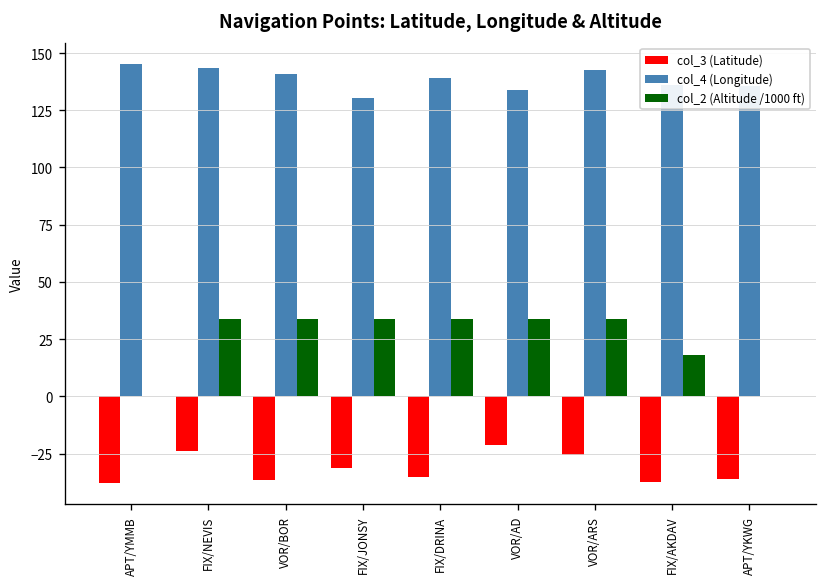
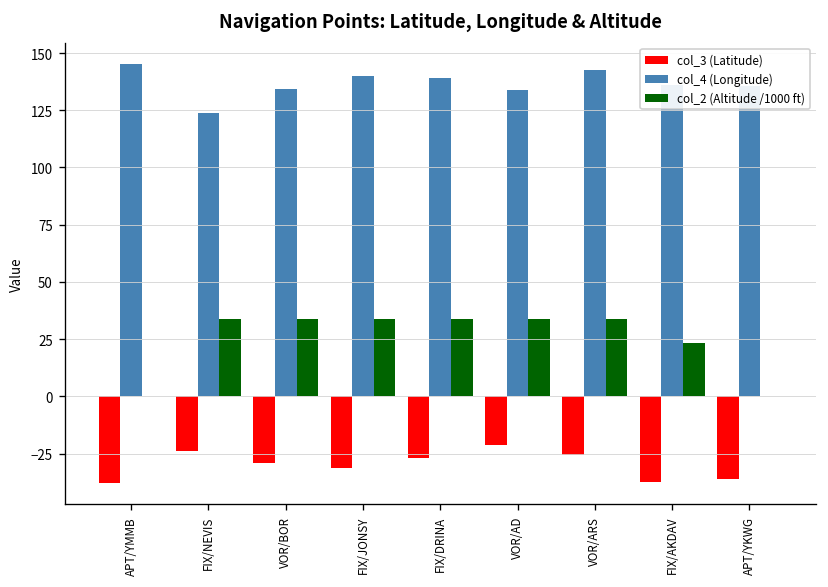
col_4 (Longitude), FIX/NEVIS: 143 -> 124
col_3 (Latitude), VOR/BOR: -36 -> -29
col_4 (Longitude), VOR/BOR: 141 -> 134
col_4 (Longitude), FIX/JONSY: 130 -> 140
col_3 (Latitude), FIX/DRINA: -35 -> -27
col_2 (Altitude /1000 ft), FIX/AKDAV: 18 -> 23
